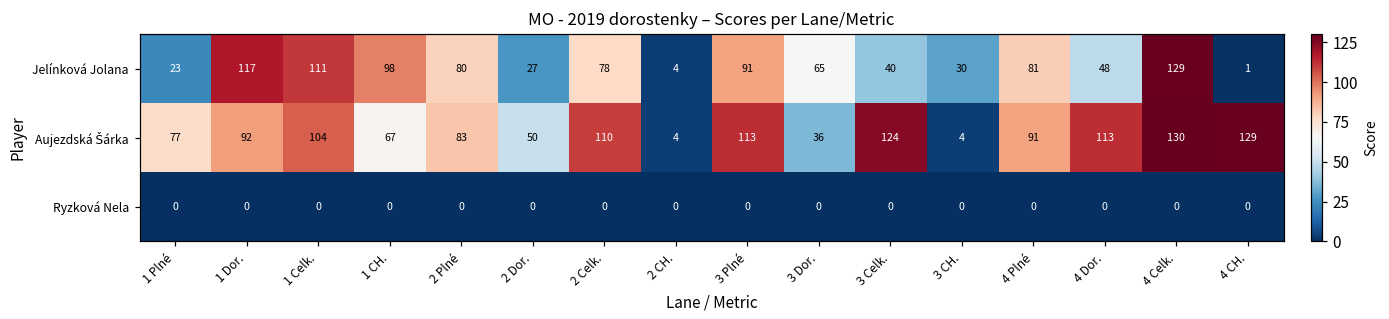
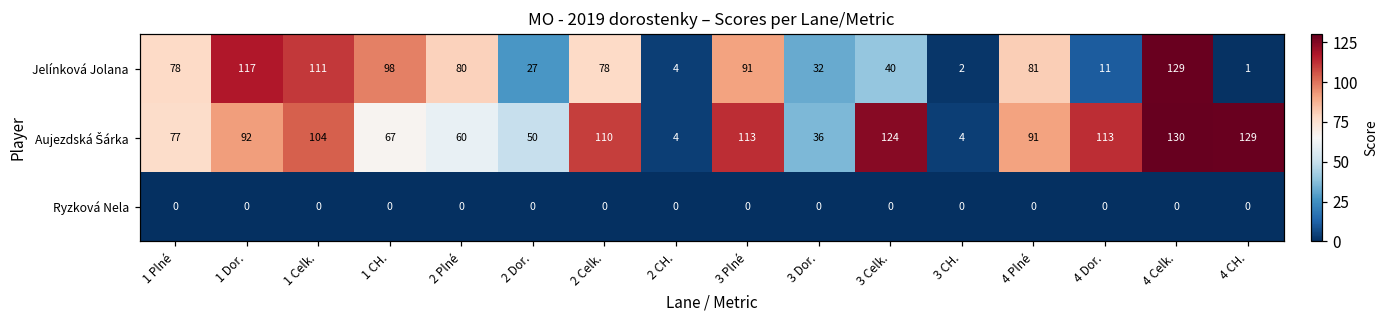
Jelínková Jolana, 1 Plné: 23 -> 78
Jelínková Jolana, 3 Dor.: 65 -> 32
Jelínková Jolana, 3 CH.: 30 -> 2
Jelínková Jolana, 4 Dor.: 48 -> 11
Aujezdská Šárka, 2 Plné: 83 -> 60
